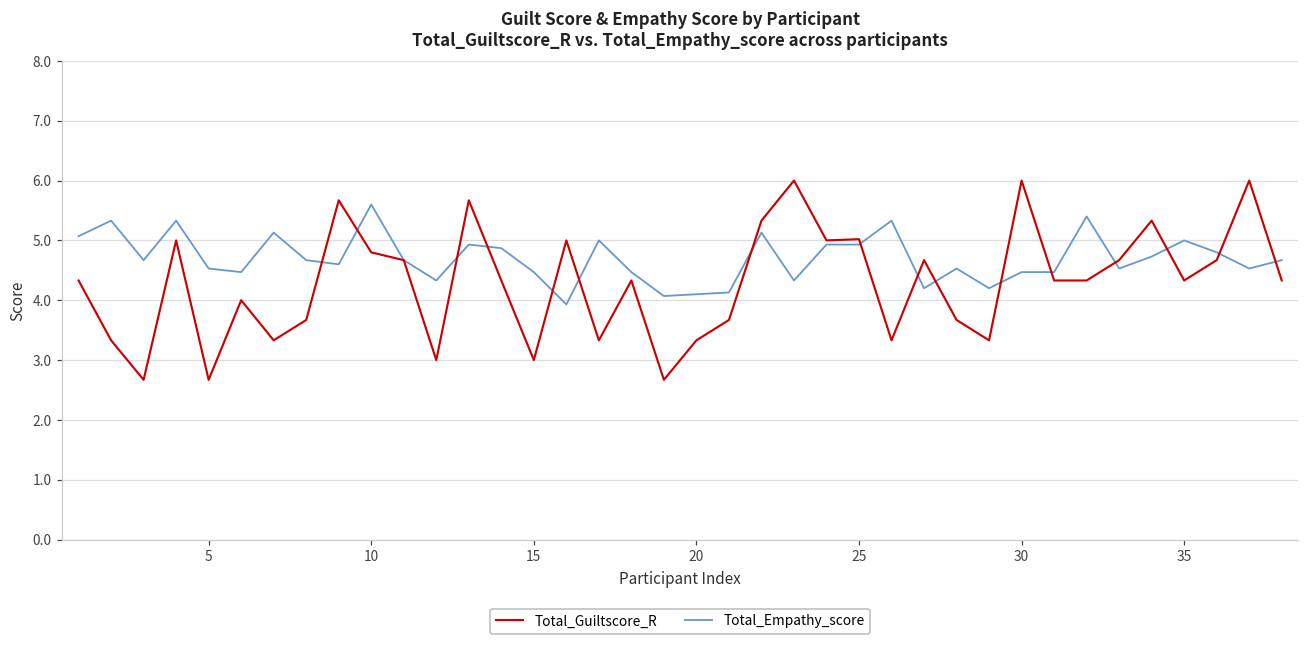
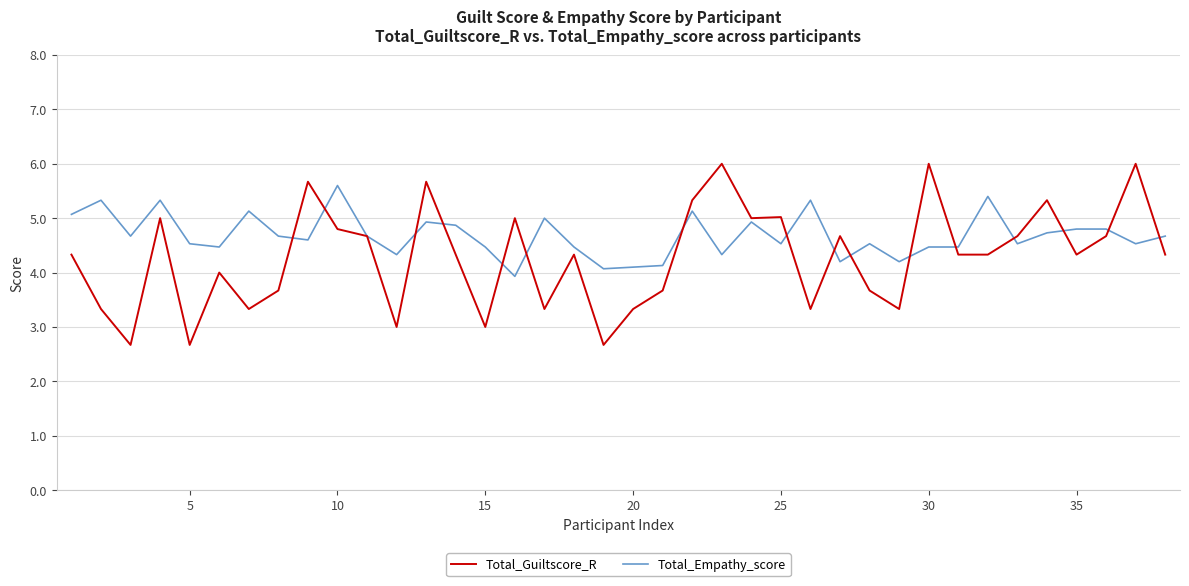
Total_Empathy_score, 25: 4.9 -> 4.5
Total_Empathy_score, 35: 5.0 -> 4.8
